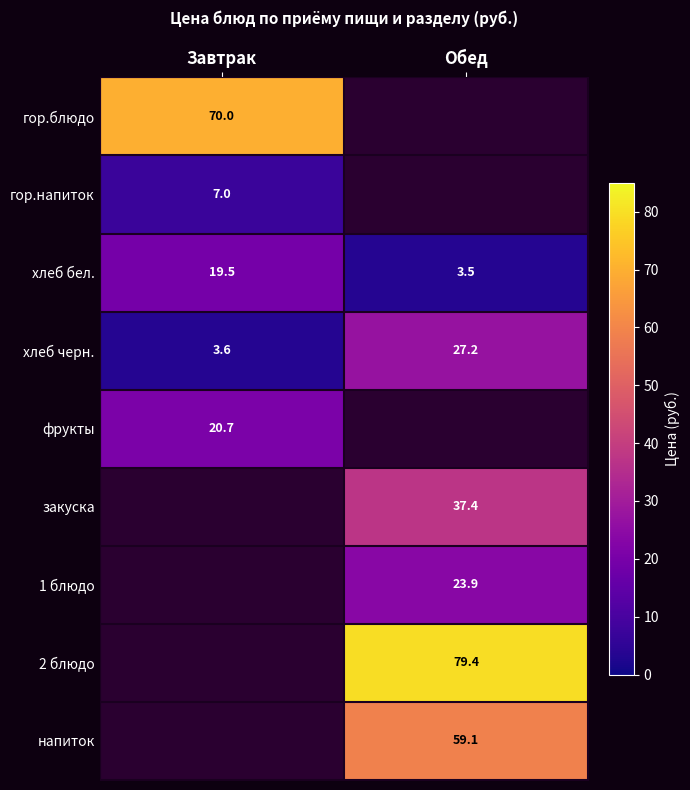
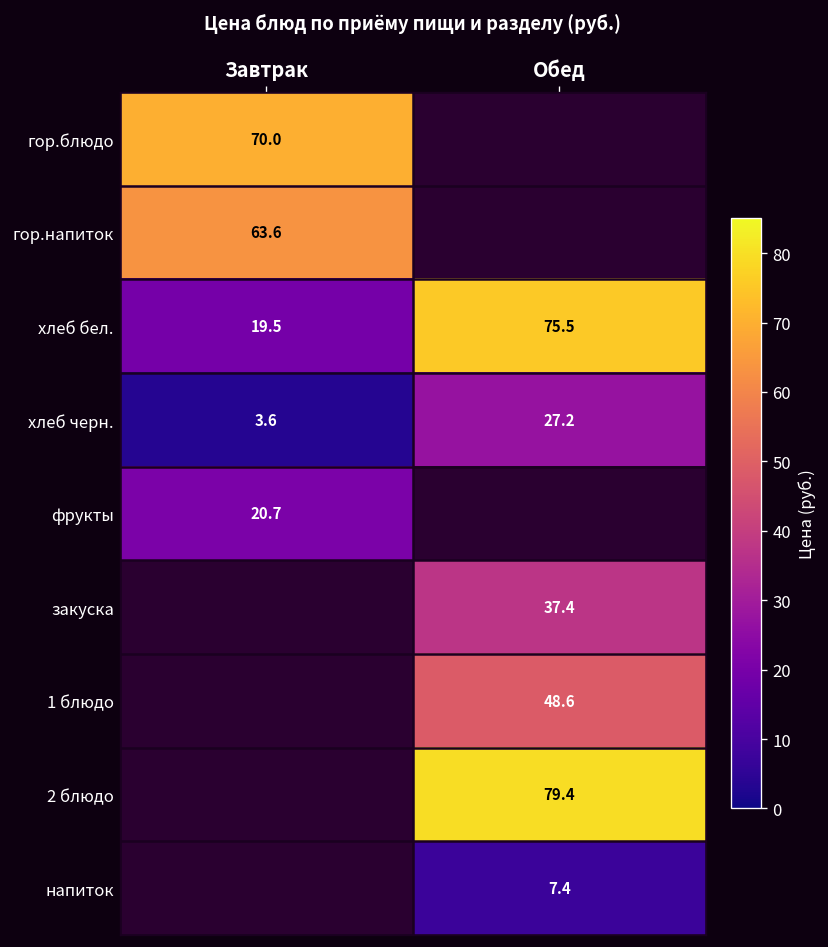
гор.напиток, Завтрак: 7.0 -> 63.6
хлеб бел., Обед: 3.5 -> 75.5
1 блюдо, Обед: 23.9 -> 48.6
напиток, Обед: 59.1 -> 7.4
